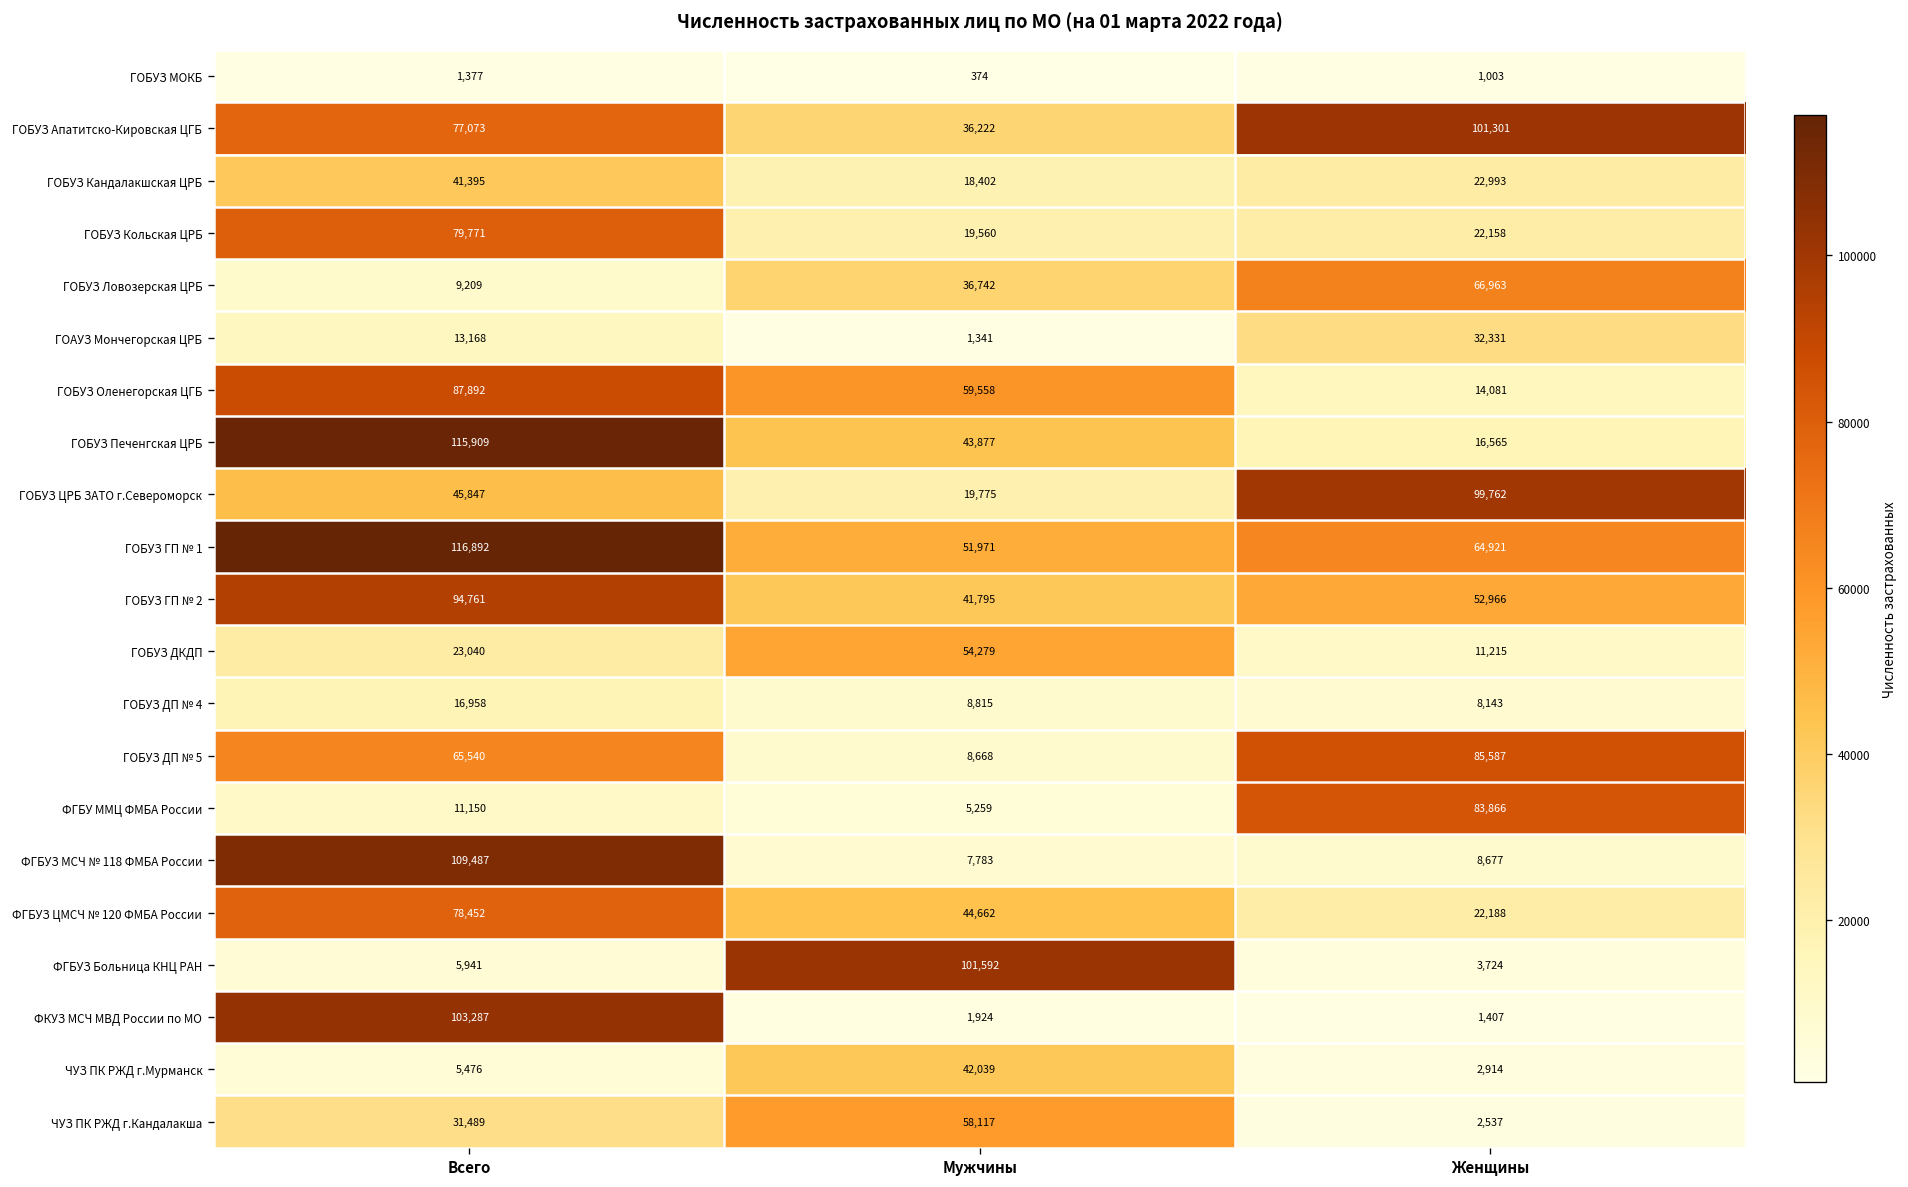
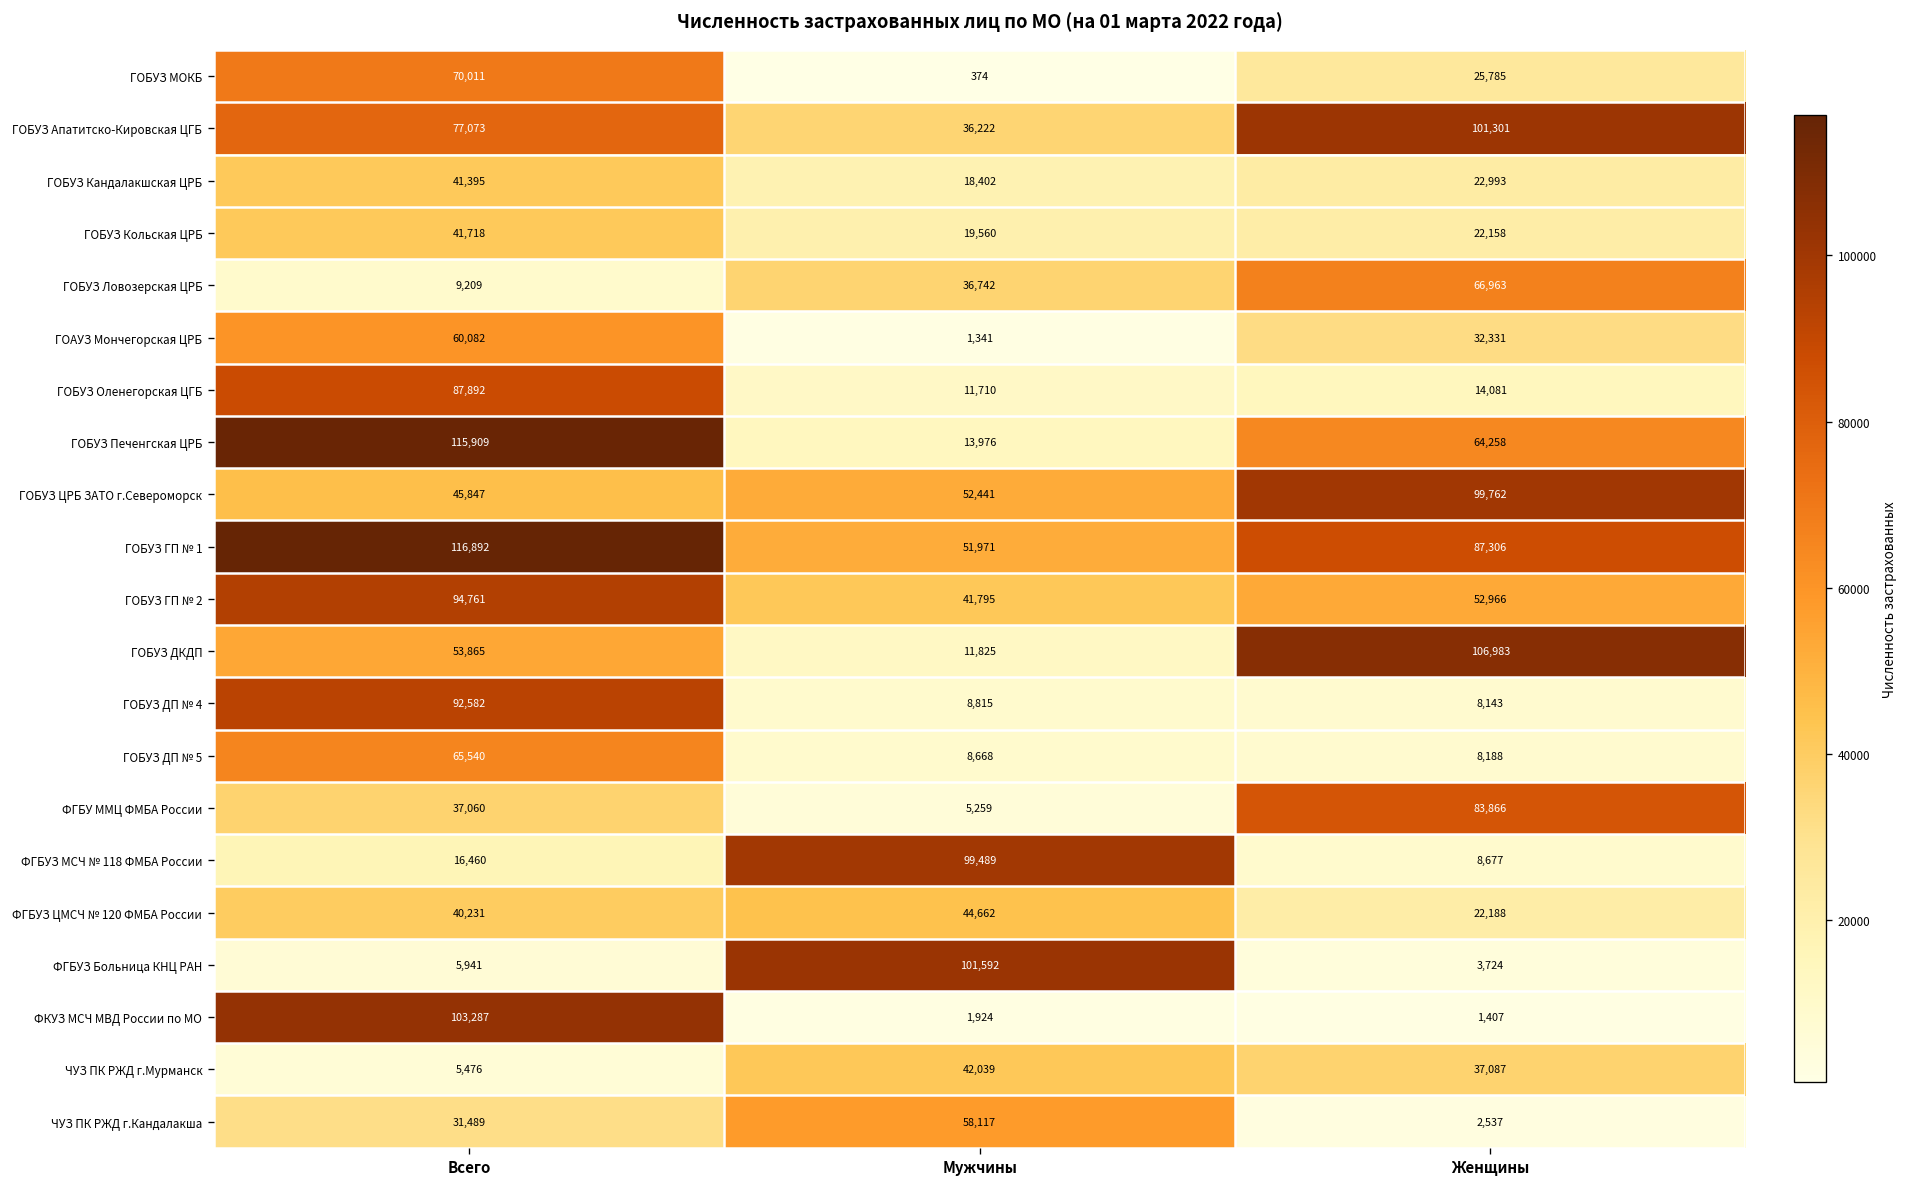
ГОБУЗ МОКБ, Всего: 1,377 -> 70,011
ГОБУЗ МОКБ, Женщины: 1,003 -> 25,785
ГОБУЗ Кольская ЦРБ, Всего: 79,771 -> 41,718
ГОАУЗ Мончегорская ЦРБ, Всего: 13,168 -> 60,082
ГОБУЗ Оленегорская ЦГБ, Мужчины: 59,558 -> 11,710
ГОБУЗ Печенгская ЦРБ, Мужчины: 43,877 -> 13,976
ГОБУЗ Печенгская ЦРБ, Женщины: 16,565 -> 64,258
ГОБУЗ ЦРБ ЗАТО г.Североморск, Мужчины: 19,775 -> 52,441
ГОБУЗ ГП № 1, Женщины: 64,921 -> 87,306
ГОБУЗ ДКДП, Всего: 23,040 -> 53,865
ГОБУЗ ДКДП, Мужчины: 54,279 -> 11,825
ГОБУЗ ДКДП, Женщины: 11,215 -> 106,983
ГОБУЗ ДП № 4, Всего: 16,958 -> 92,582
ГОБУЗ ДП № 5, Женщины: 85,587 -> 8,188
ФГБУ ММЦ ФМБА России, Всего: 11,150 -> 37,060
ФГБУЗ МСЧ № 118 ФМБА России, Всего: 109,487 -> 16,460
ФГБУЗ МСЧ № 118 ФМБА России, Мужчины: 7,783 -> 99,489
ФГБУЗ ЦМСЧ № 120 ФМБА России, Всего: 78,452 -> 40,231
ЧУЗ ПК РЖД г.Мурманск, Женщины: 2,914 -> 37,087
